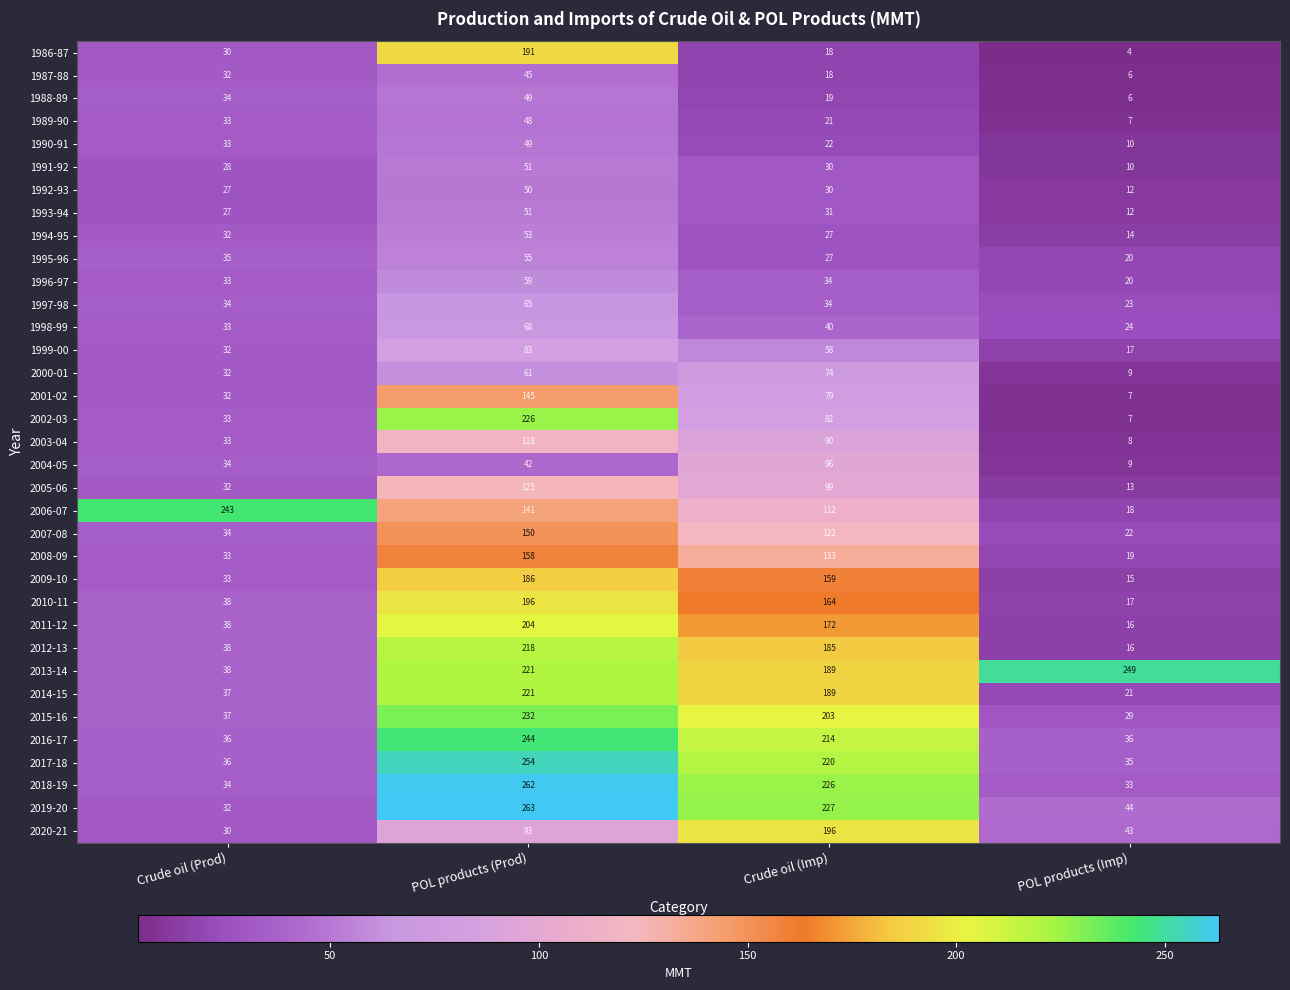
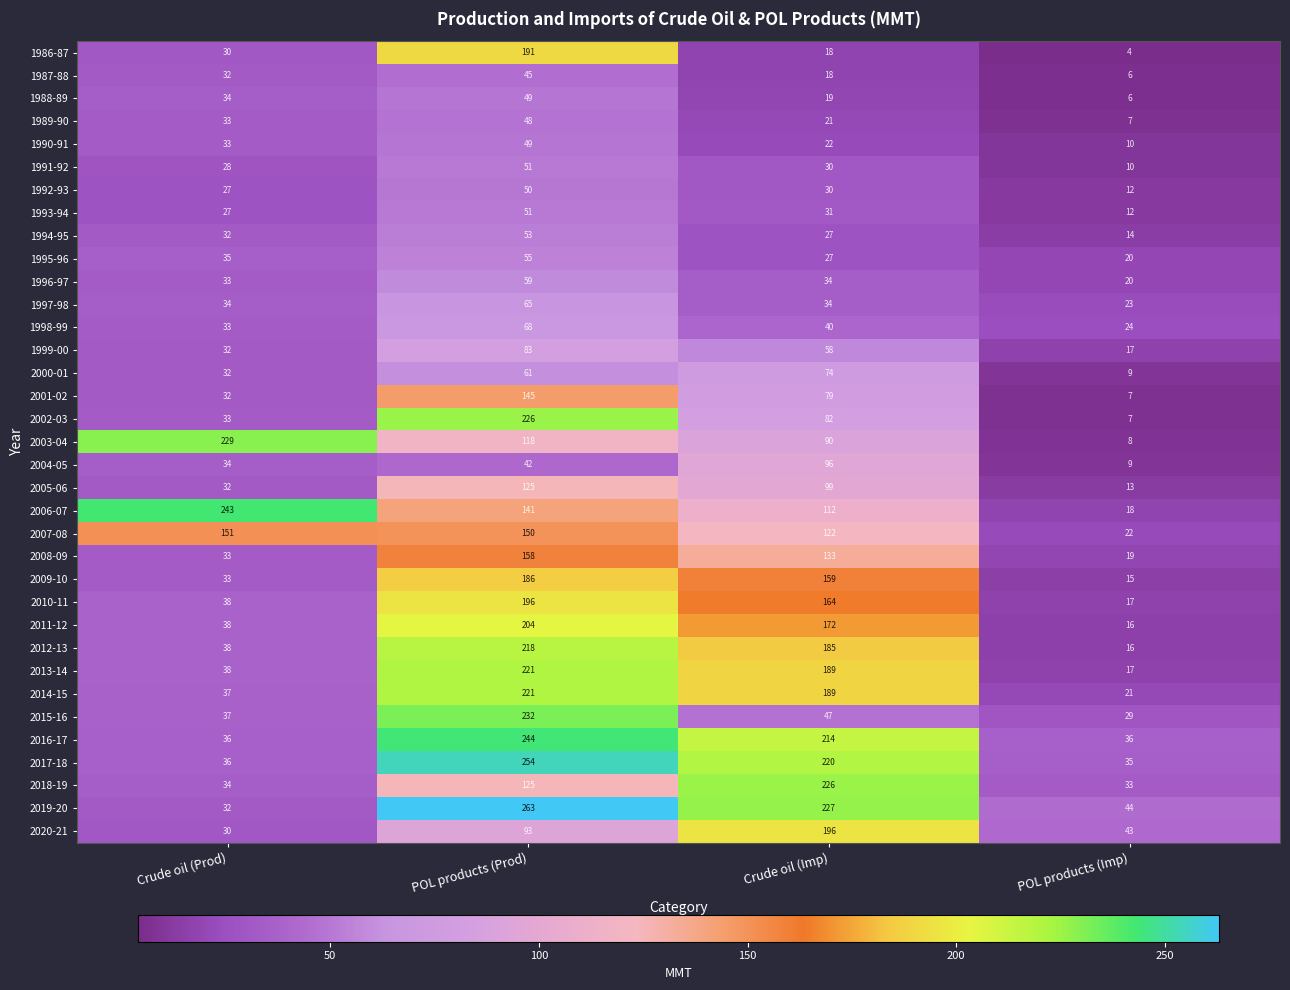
2003-04, Crude oil (Prod): 33 -> 229
2007-08, Crude oil (Prod): 34 -> 151
2013-14, POL products (Imp): 249 -> 17
2015-16, Crude oil (Imp): 203 -> 47
2018-19, POL products (Prod): 262 -> 125
